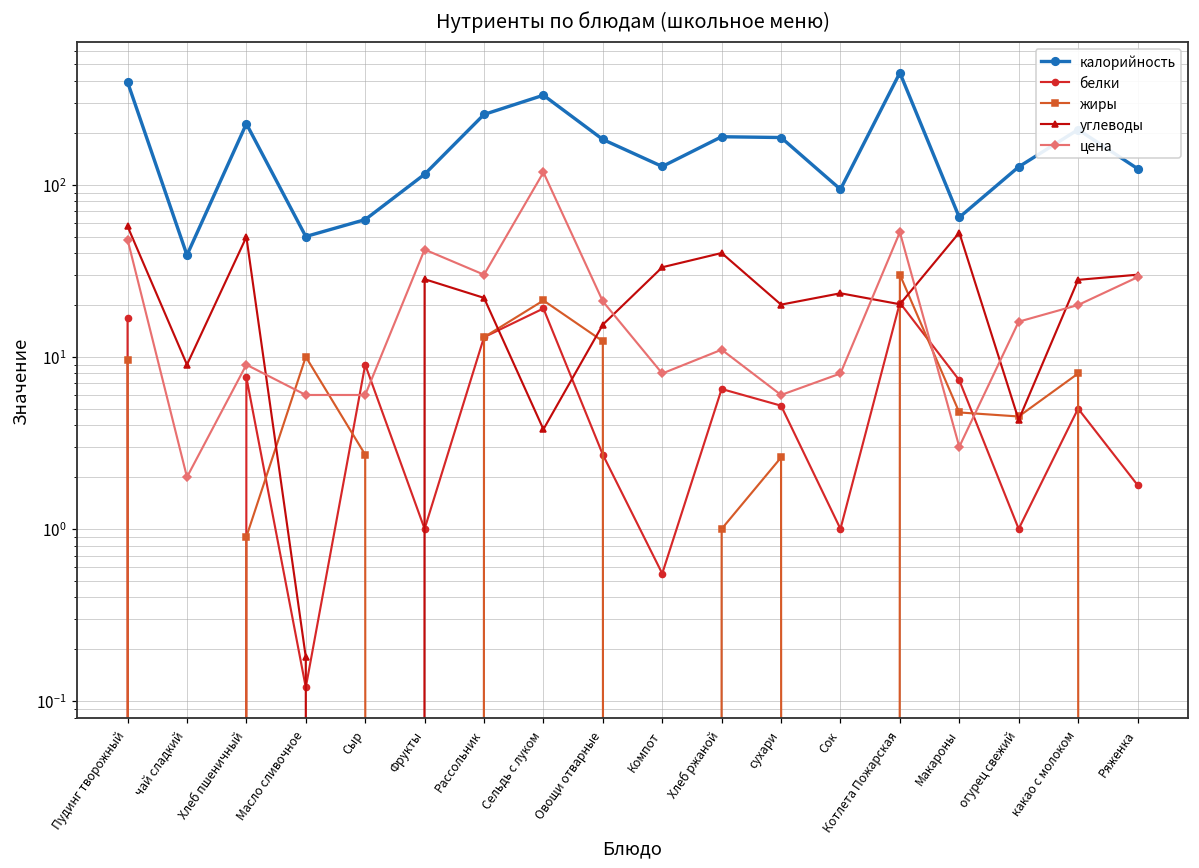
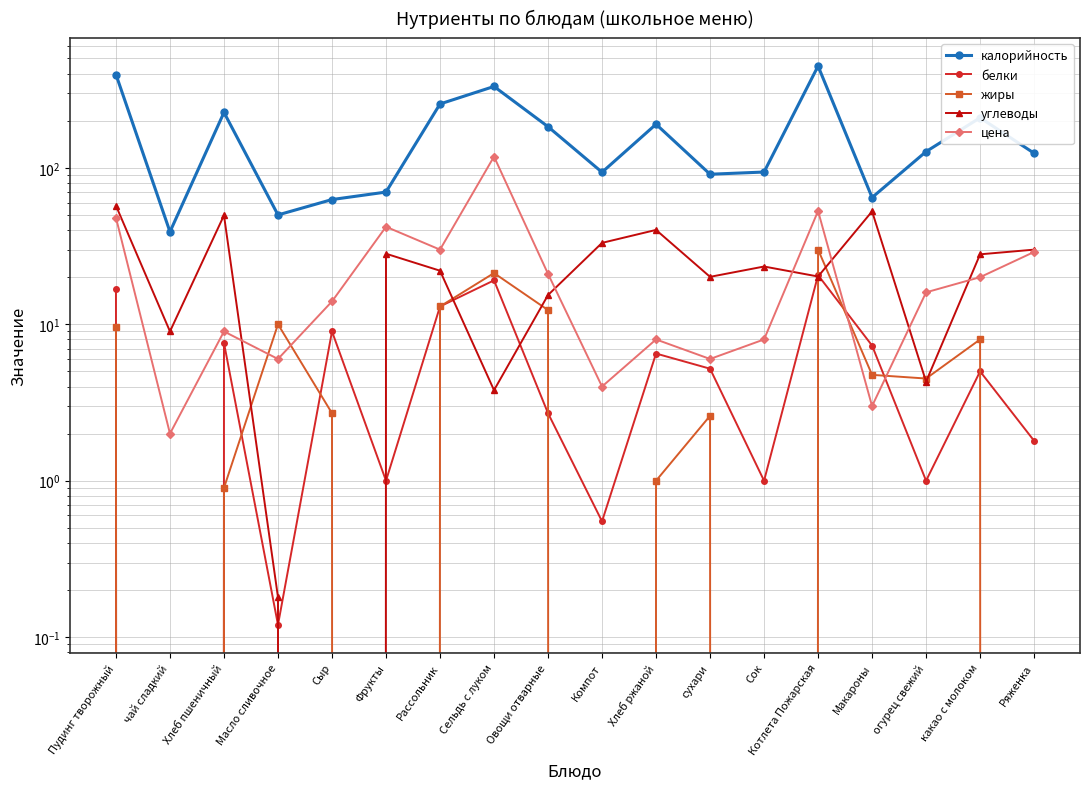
цена, Сыр: 6 -> 14
калорийность, Фрукты: 120 -> 70
калорийность, Компот: 130 -> 90
цена, Компот: 8 -> 4
цена, Хлеб ржаной: 11 -> 8
калорийность, сухари: 190 -> 90
